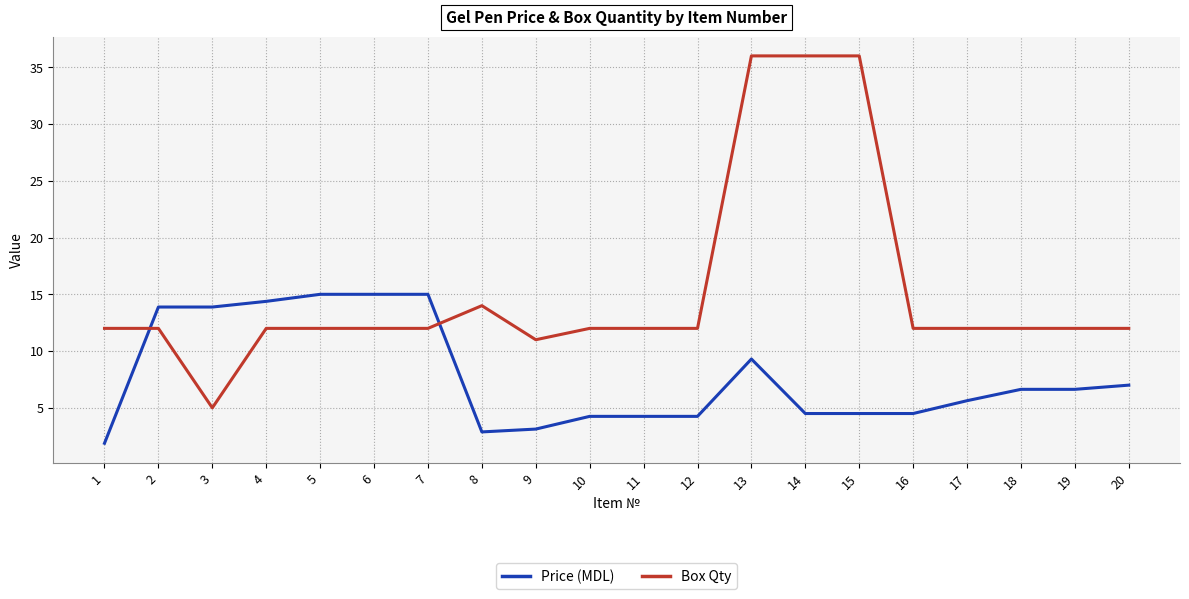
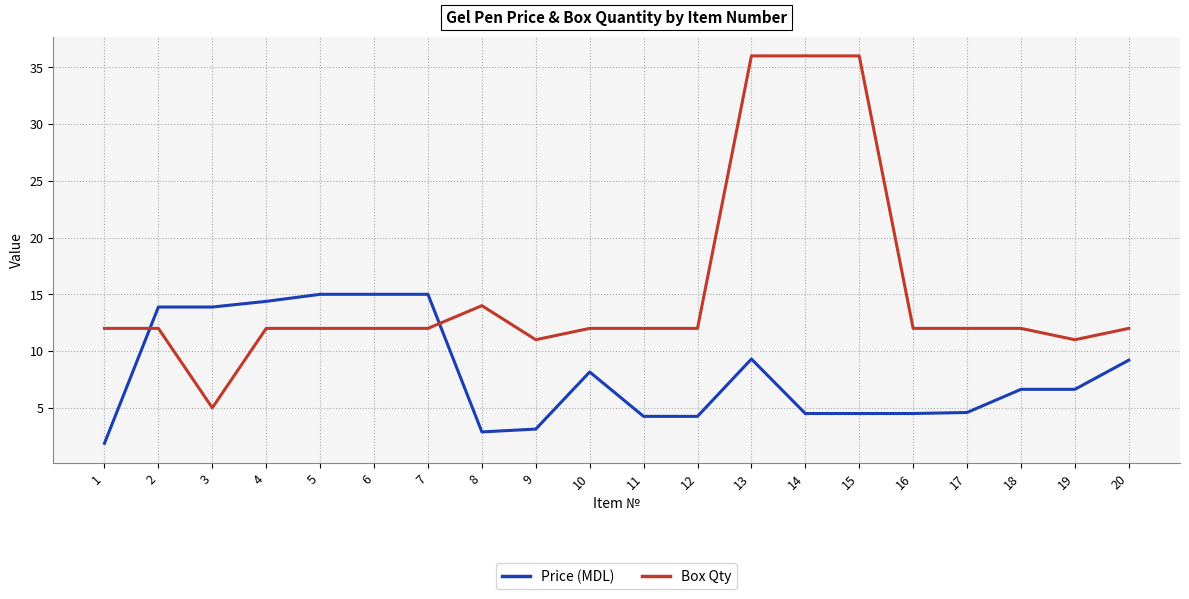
Price (MDL), 10: 4.3 -> 8.2
Price (MDL), 17: 5.6 -> 4.6
Box Qty, 19: 12 -> 11
Price (MDL), 20: 7.0 -> 9.2
